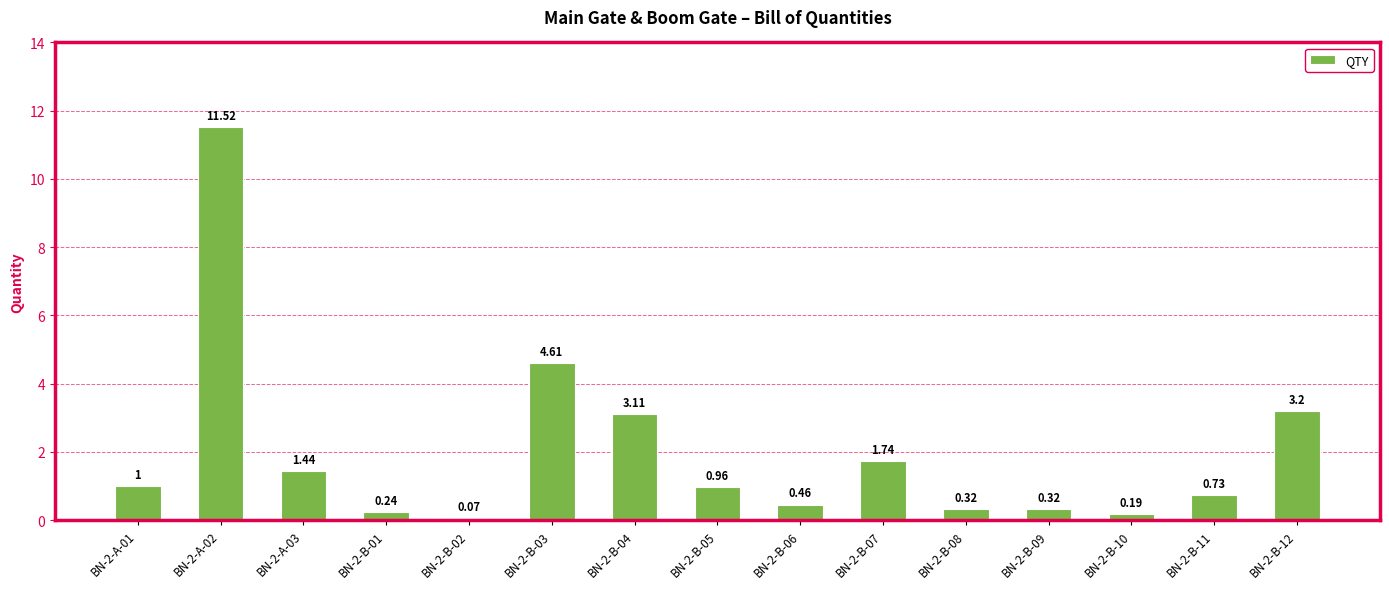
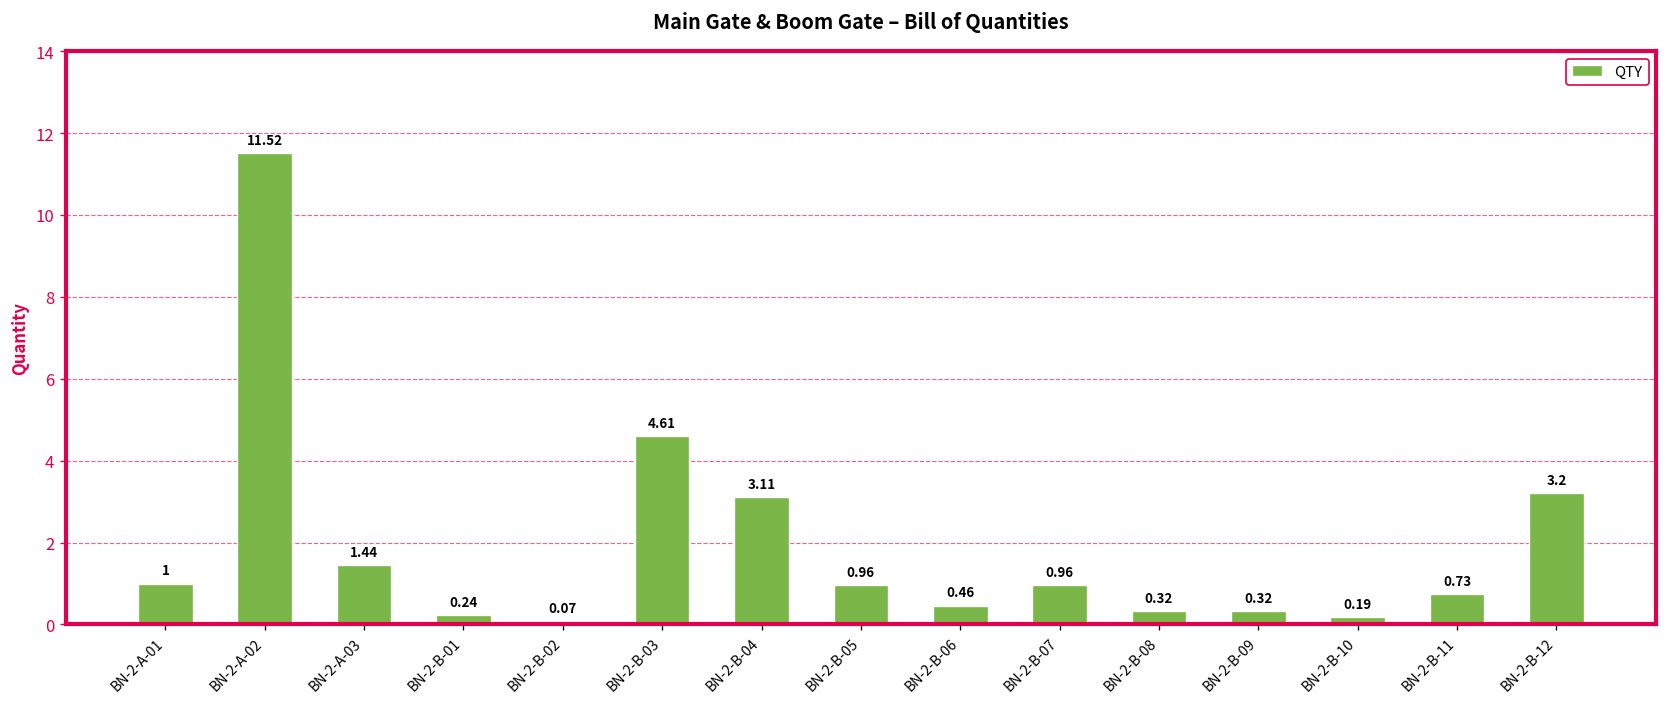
BN-2-B-07: 1.74 -> 0.96
